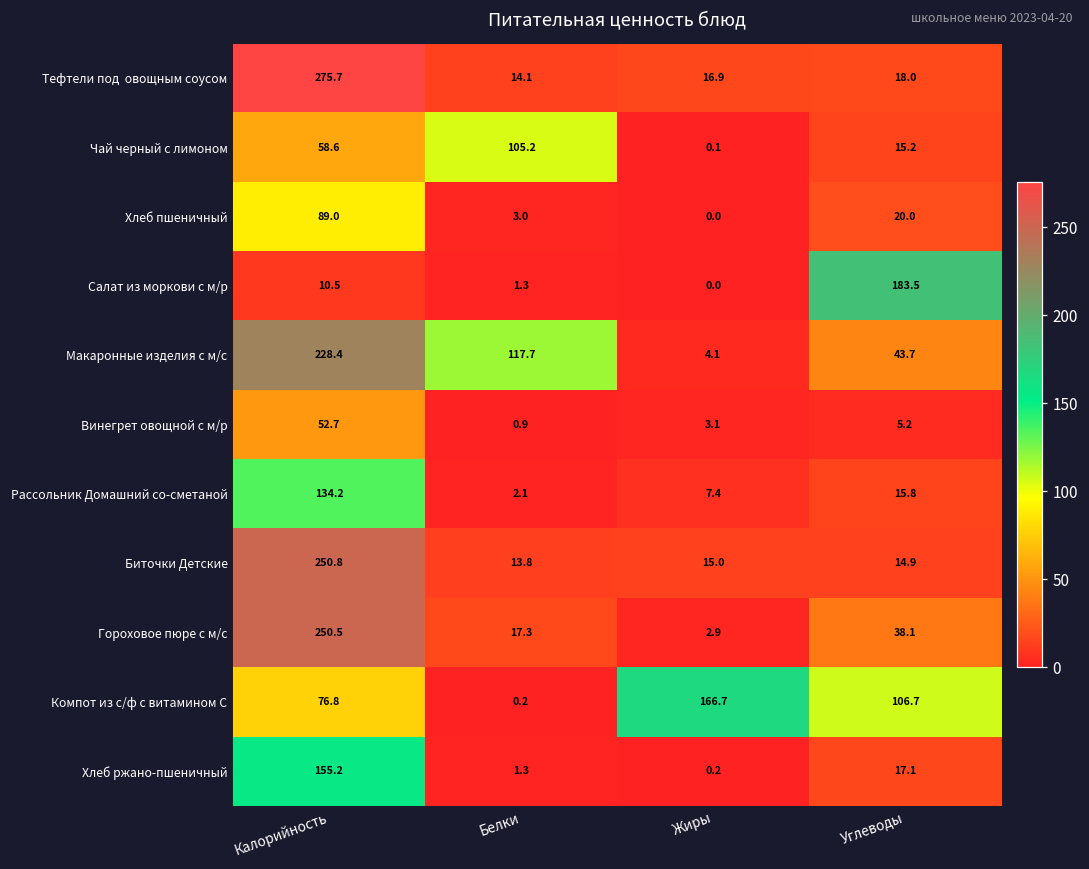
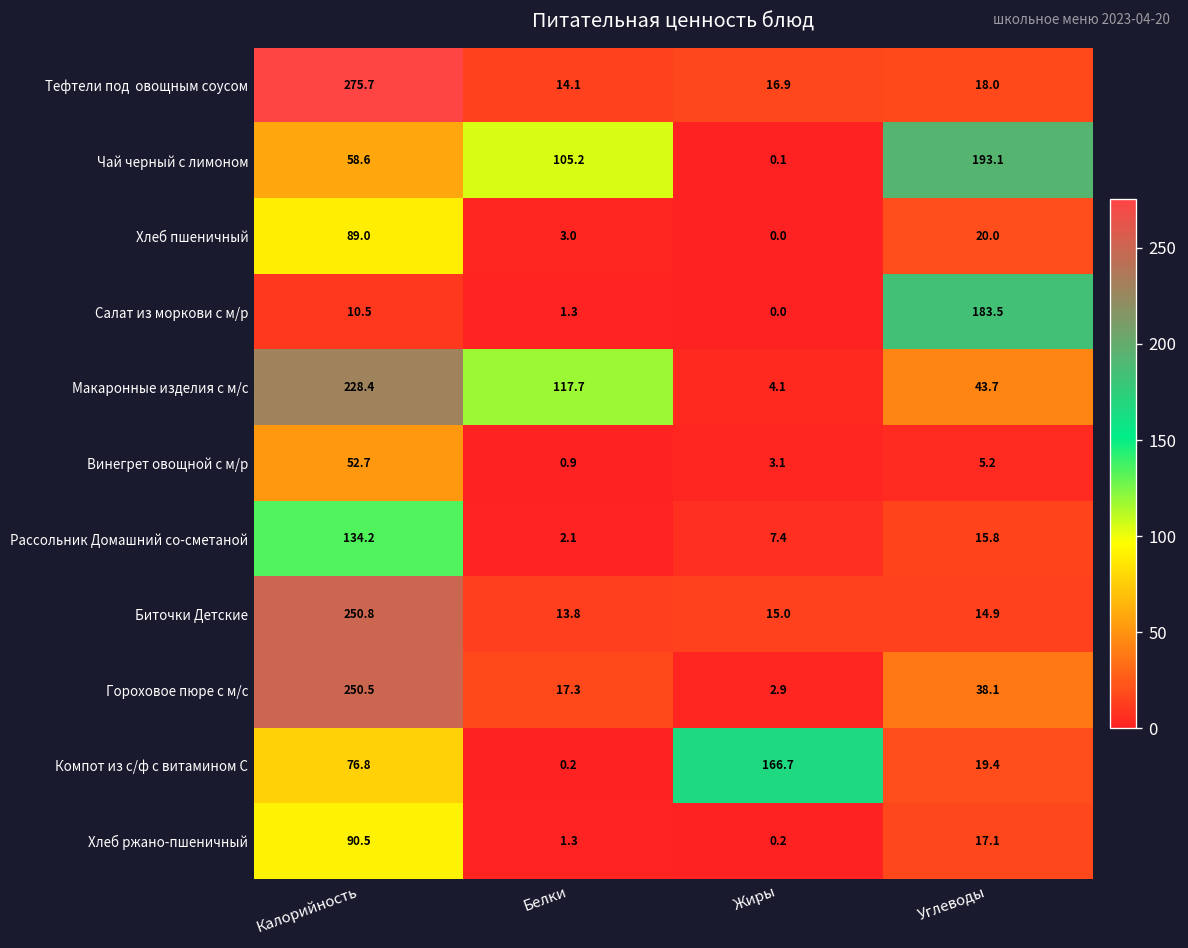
Чай черный с лимоном, Углеводы: 15.2 -> 193.1
Компот из с/ф с витамином С, Углеводы: 106.7 -> 19.4
Хлеб ржано-пшеничный, Калорийность: 155.2 -> 90.5
